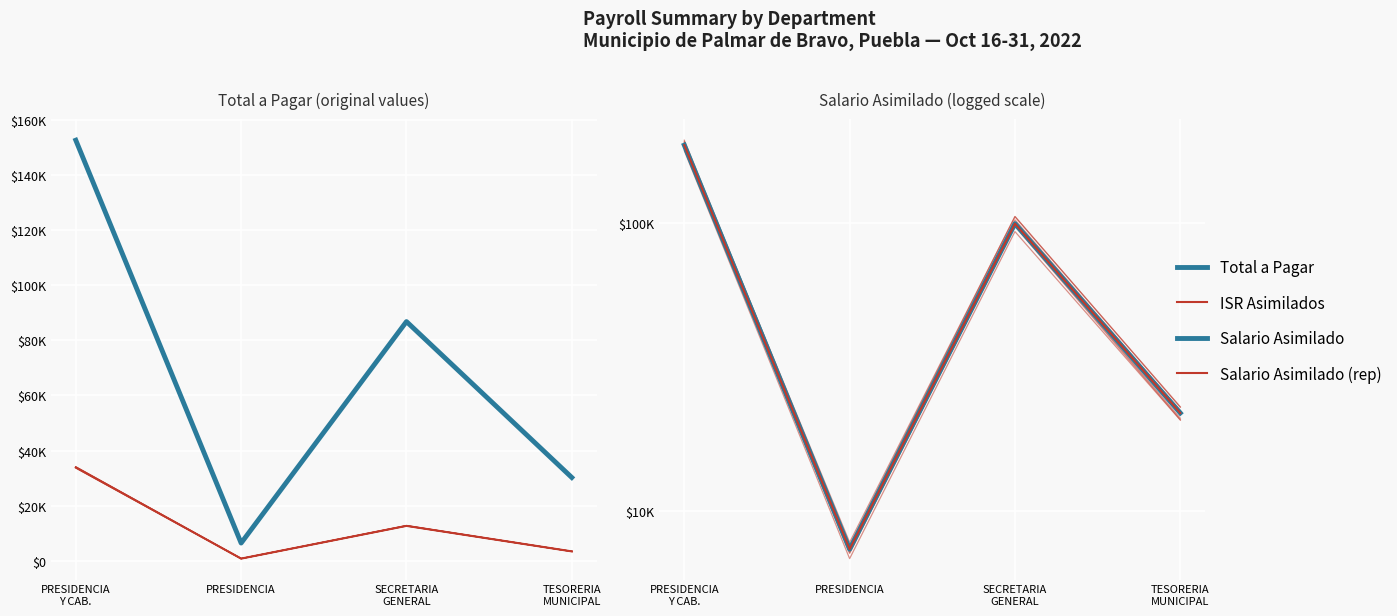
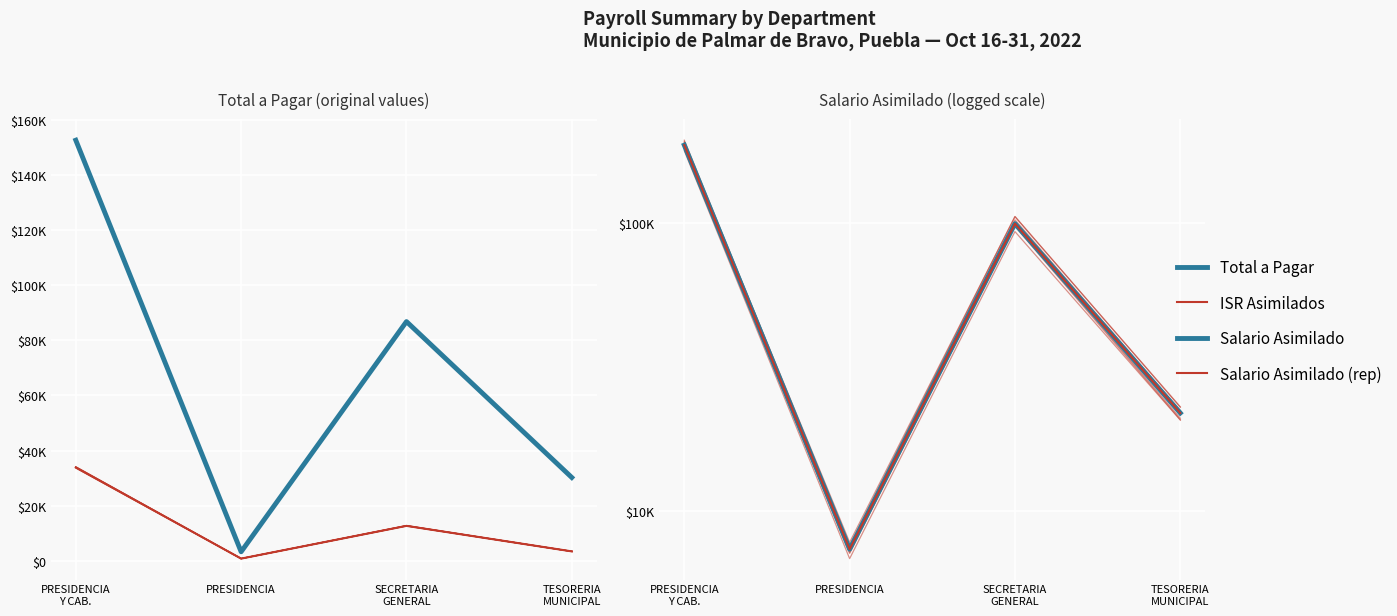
Total a Pagar (original values), Total a Pagar, PRESIDENCIA: $7000 -> $3000
